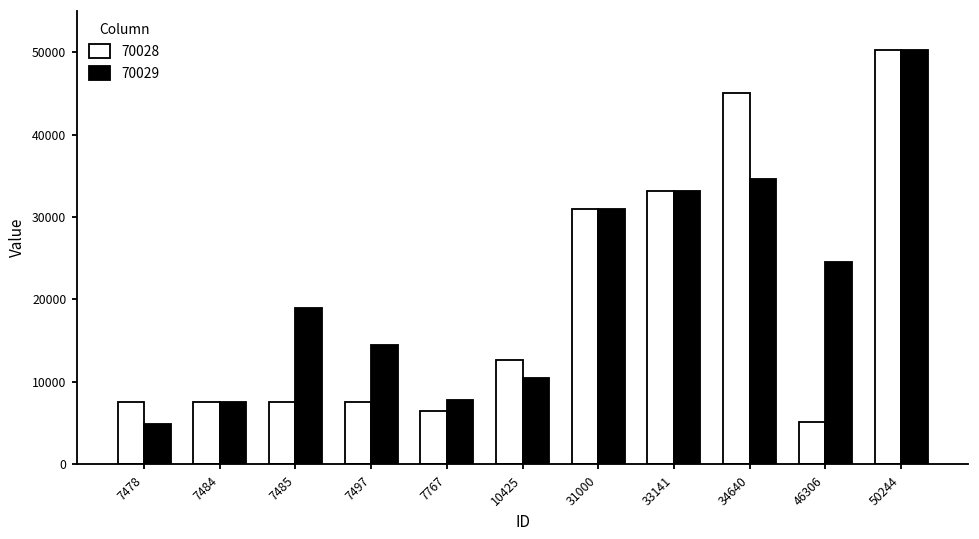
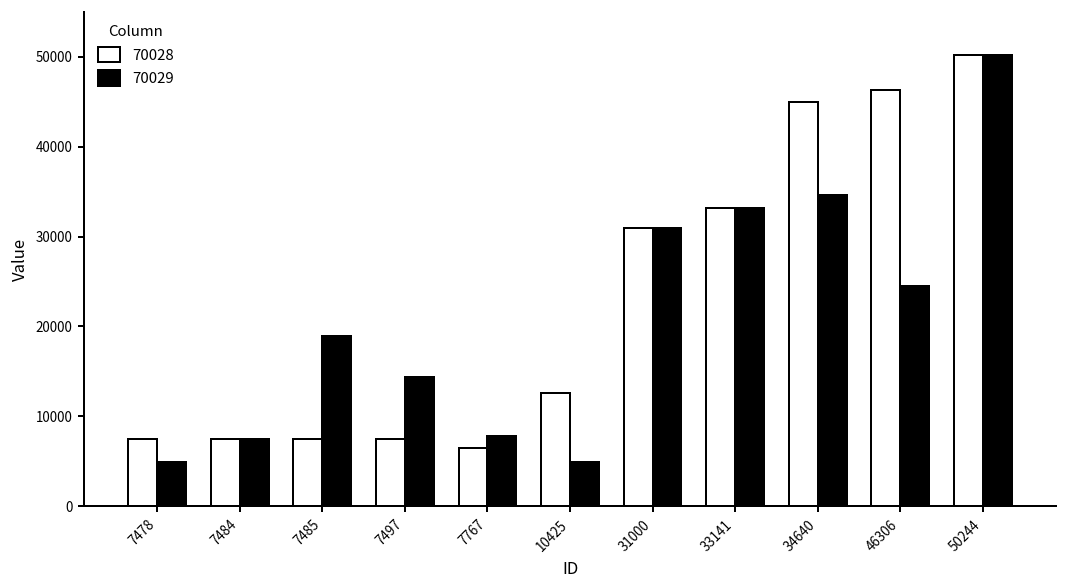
70029, 10425: 10000 -> 5000
70028, 46306: 5000 -> 46000
